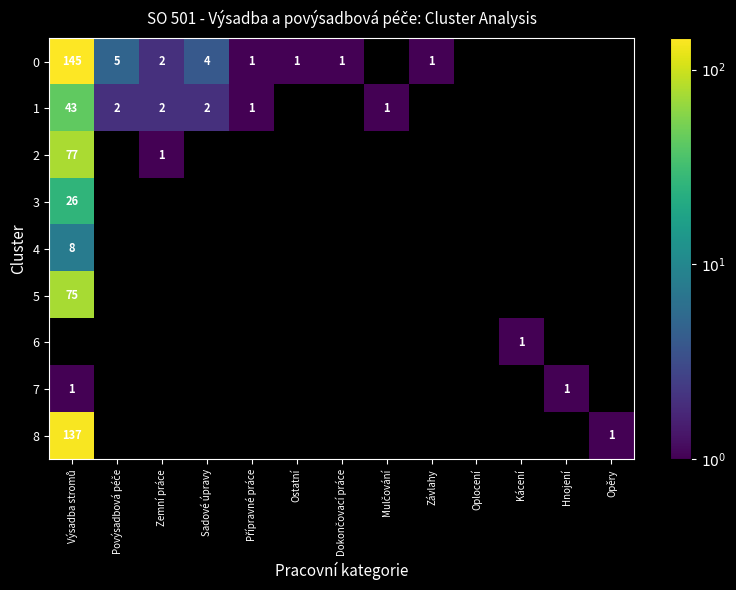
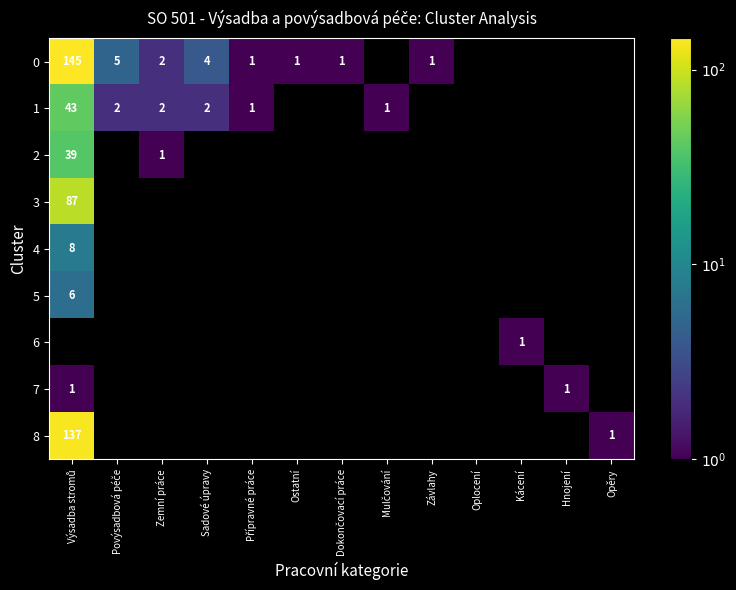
2, Výsadba stromů: 77 -> 39
3, Výsadba stromů: 26 -> 87
5, Výsadba stromů: 75 -> 6
